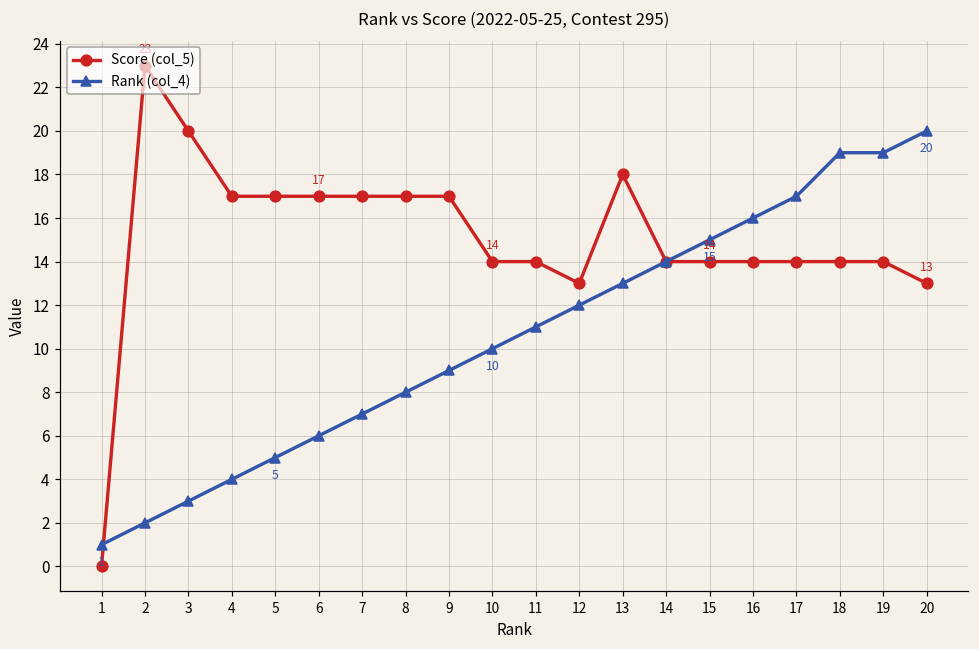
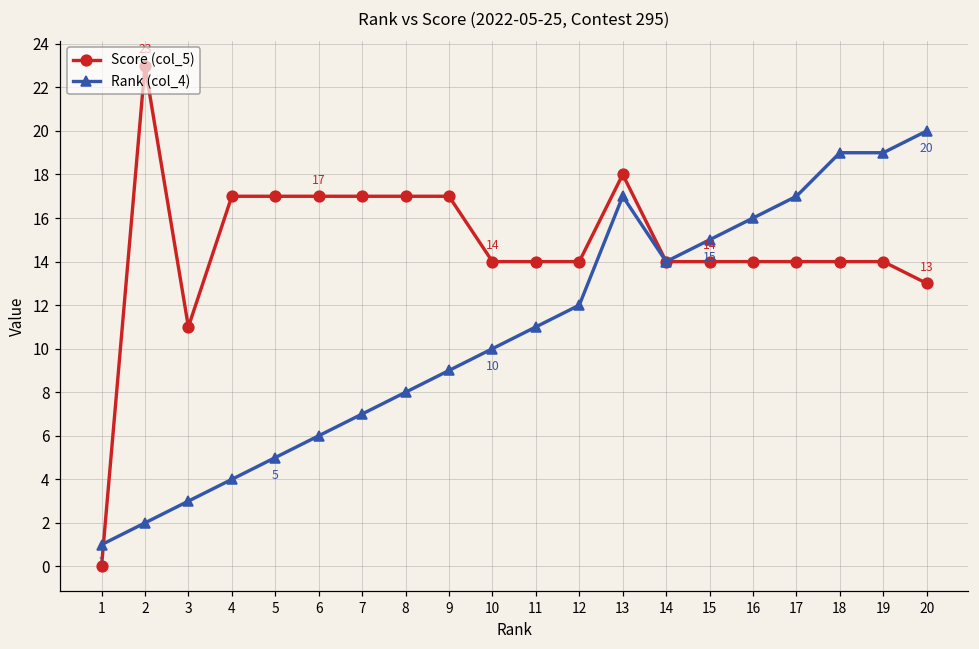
Score (col_5), 3: 20 -> 11
Score (col_5), 12: 13 -> 14
Rank (col_4), 13: 13 -> 17
